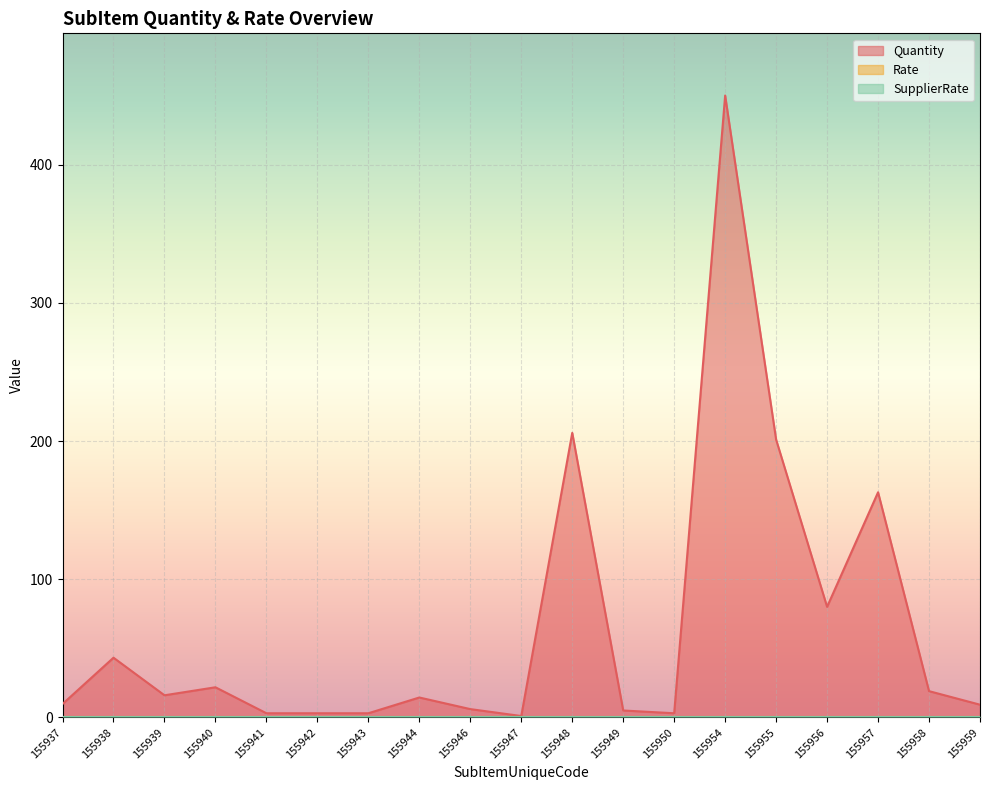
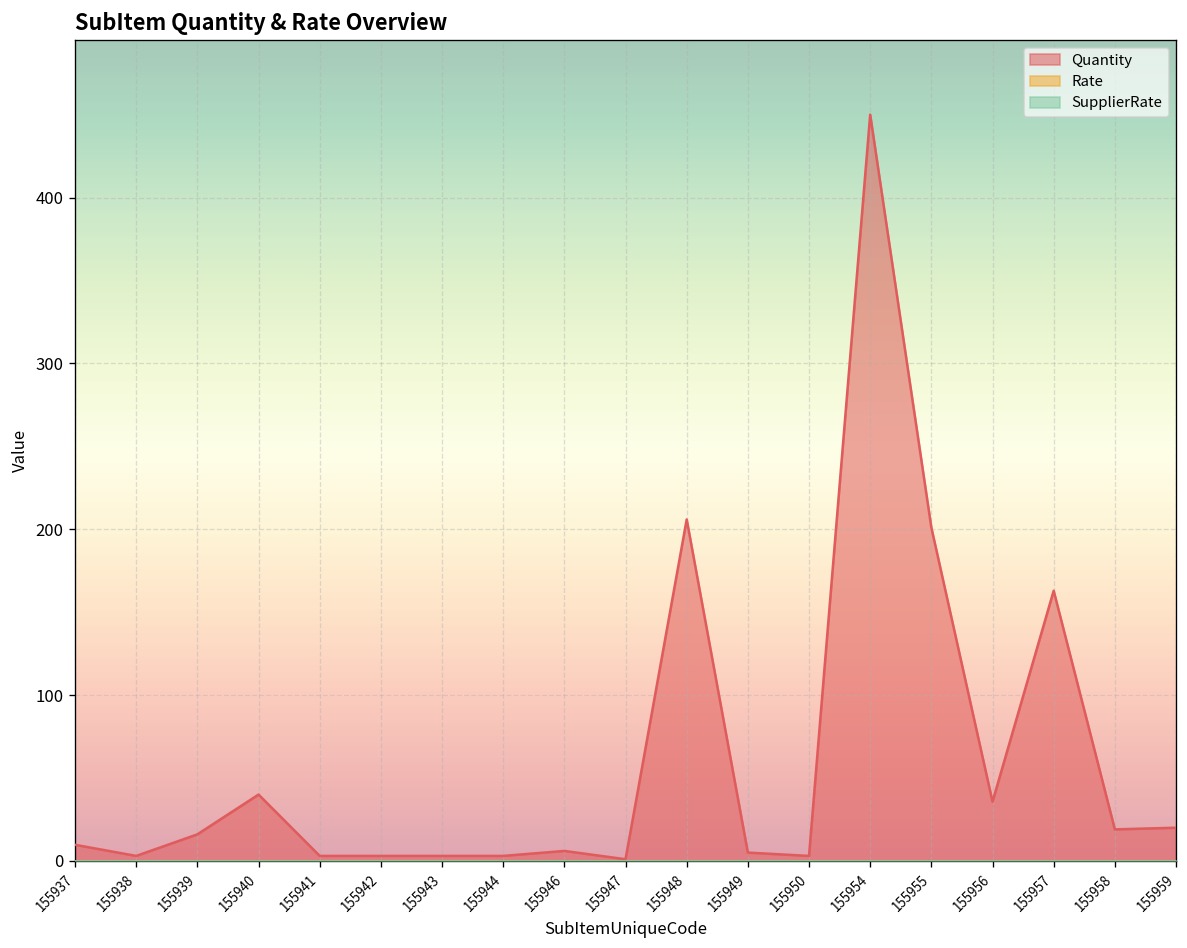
Quantity, 155938: 43 -> 3
Quantity, 155940: 22 -> 40
Quantity, 155944: 14 -> 3
Quantity, 155956: 80 -> 36
Quantity, 155959: 9 -> 20
